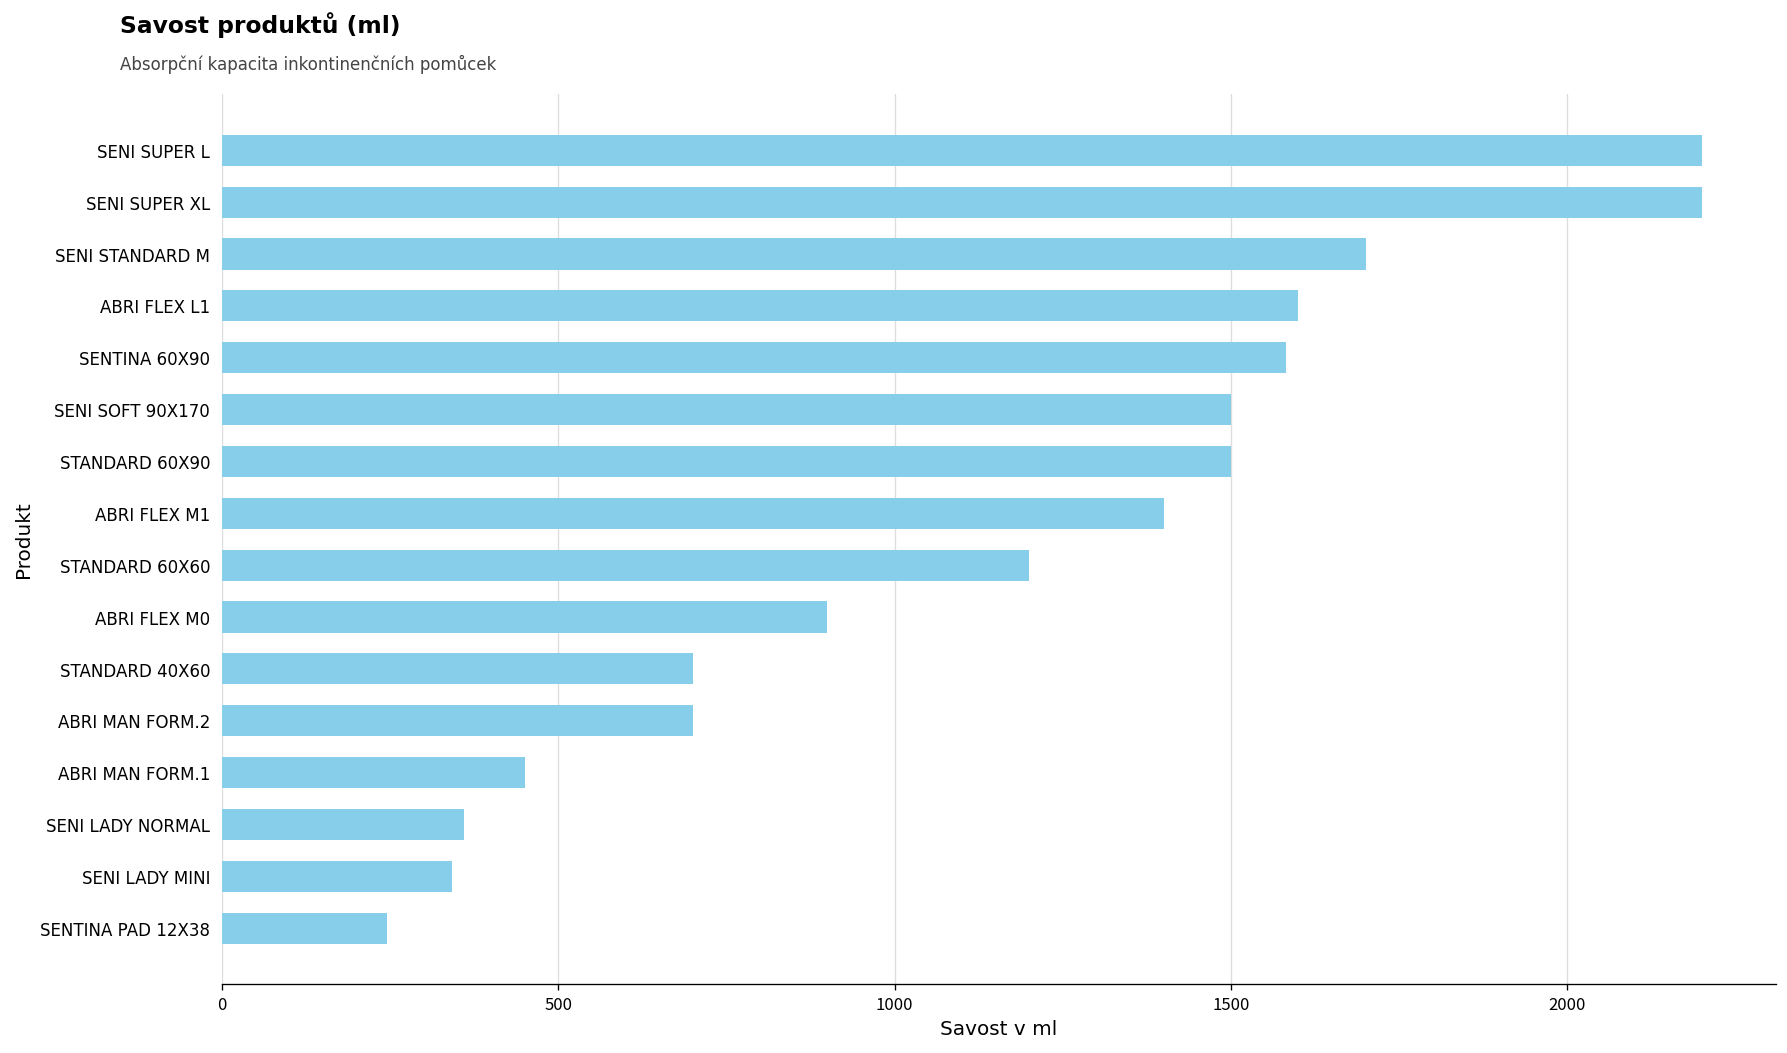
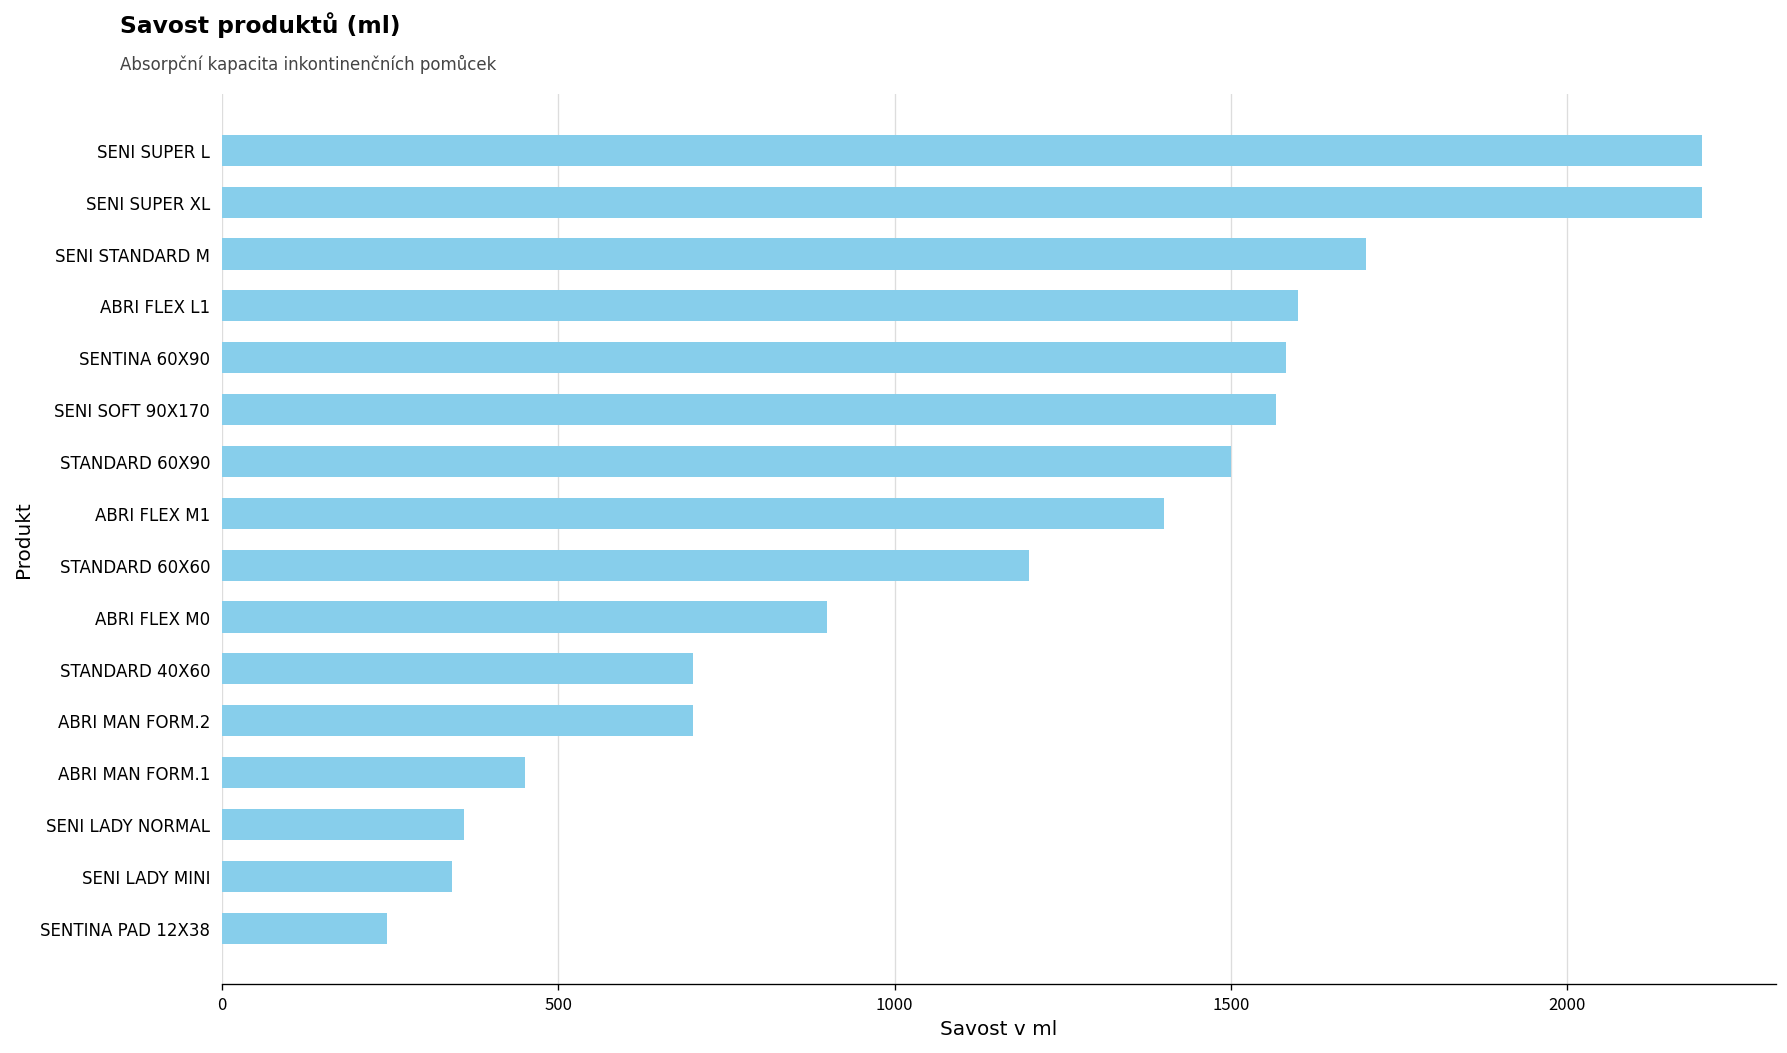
SENI SOFT 90X170: 1500 -> 1570
